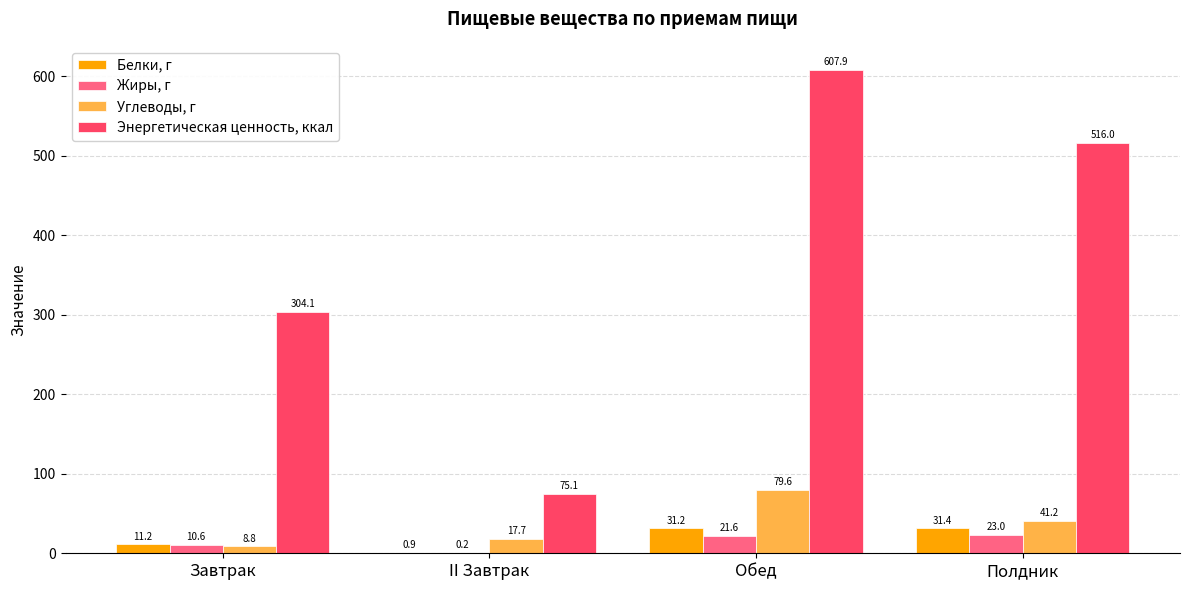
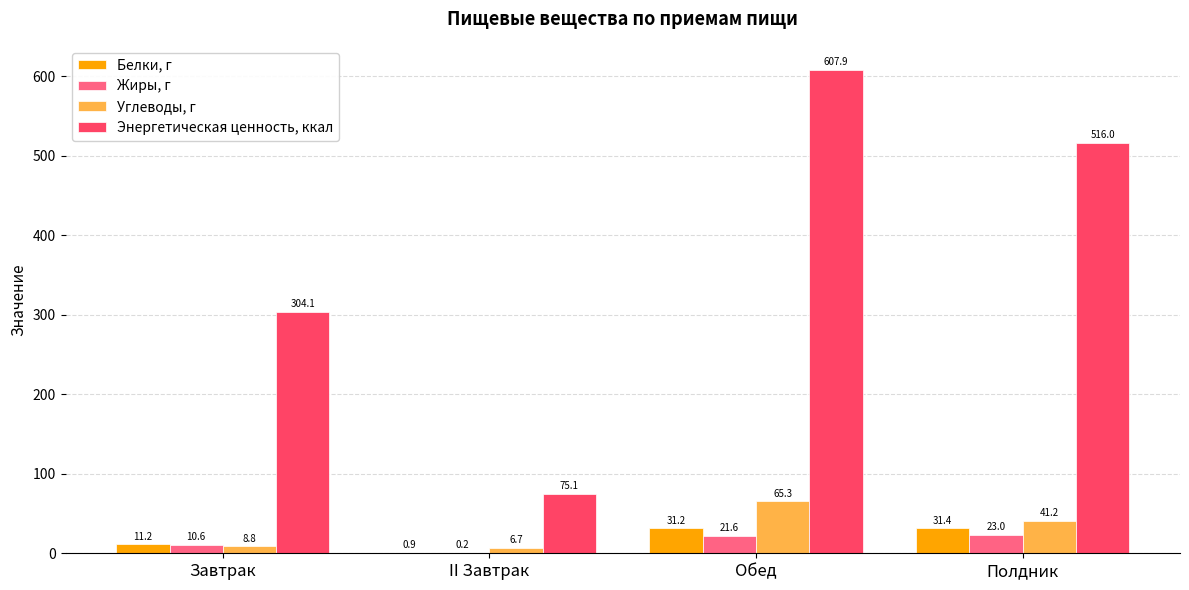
Углеводы, г, II Завтрак: 17.7 -> 6.7
Углеводы, г, Обед: 79.6 -> 65.3
